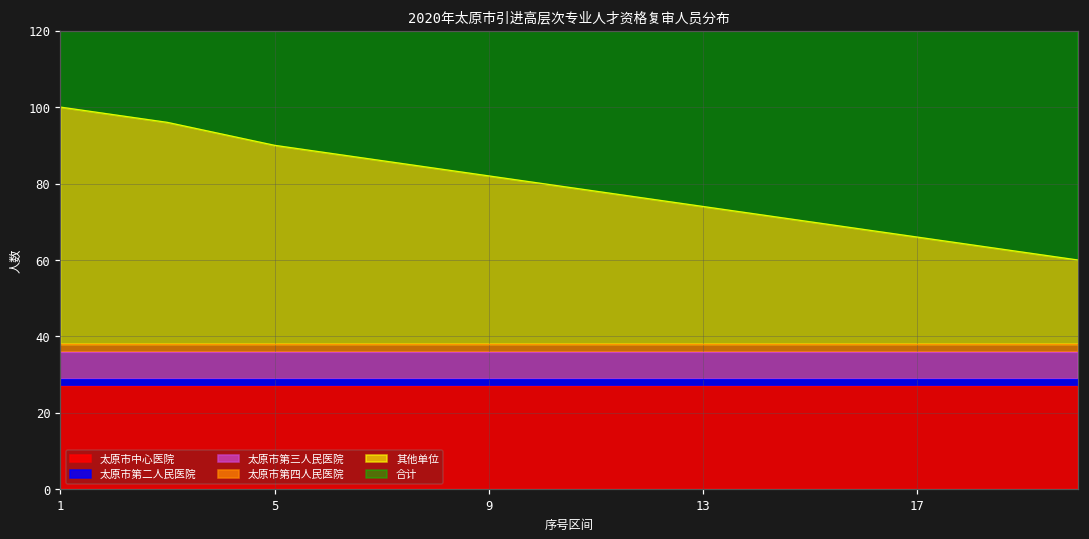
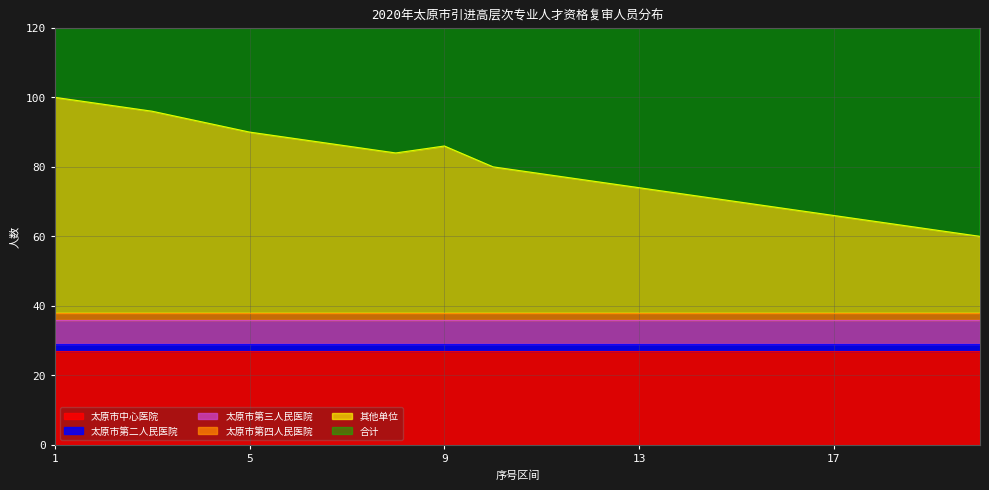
其他单位, 9: 82 -> 86
